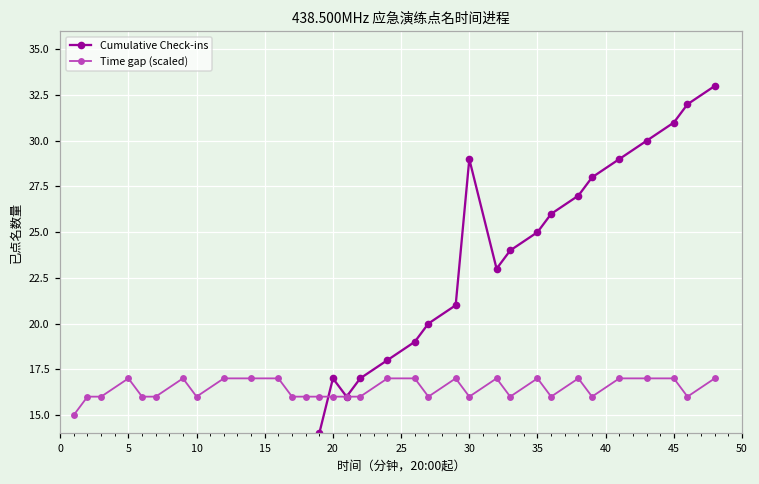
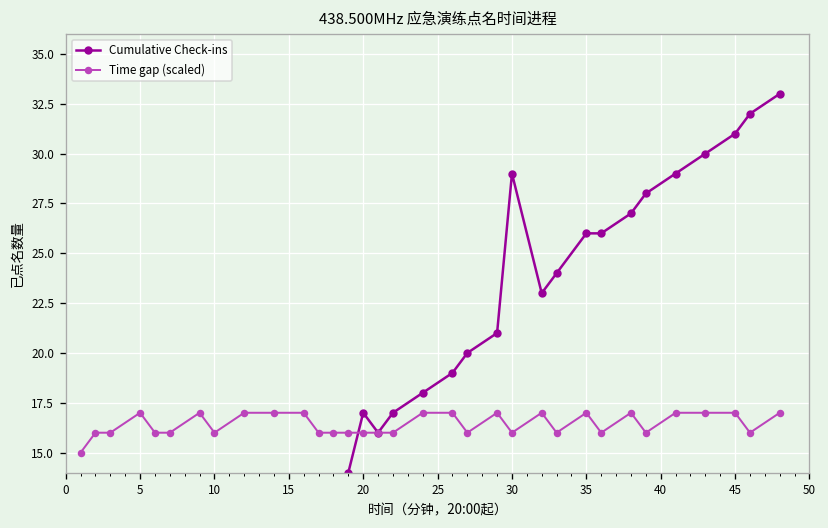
Cumulative Check-ins, 35: 25 -> 26
